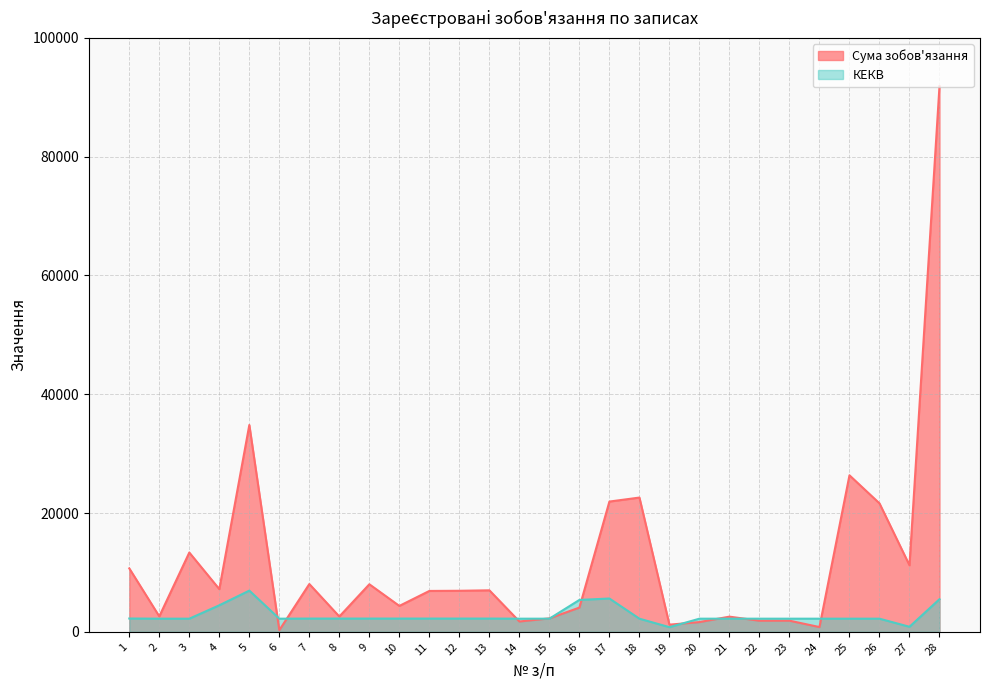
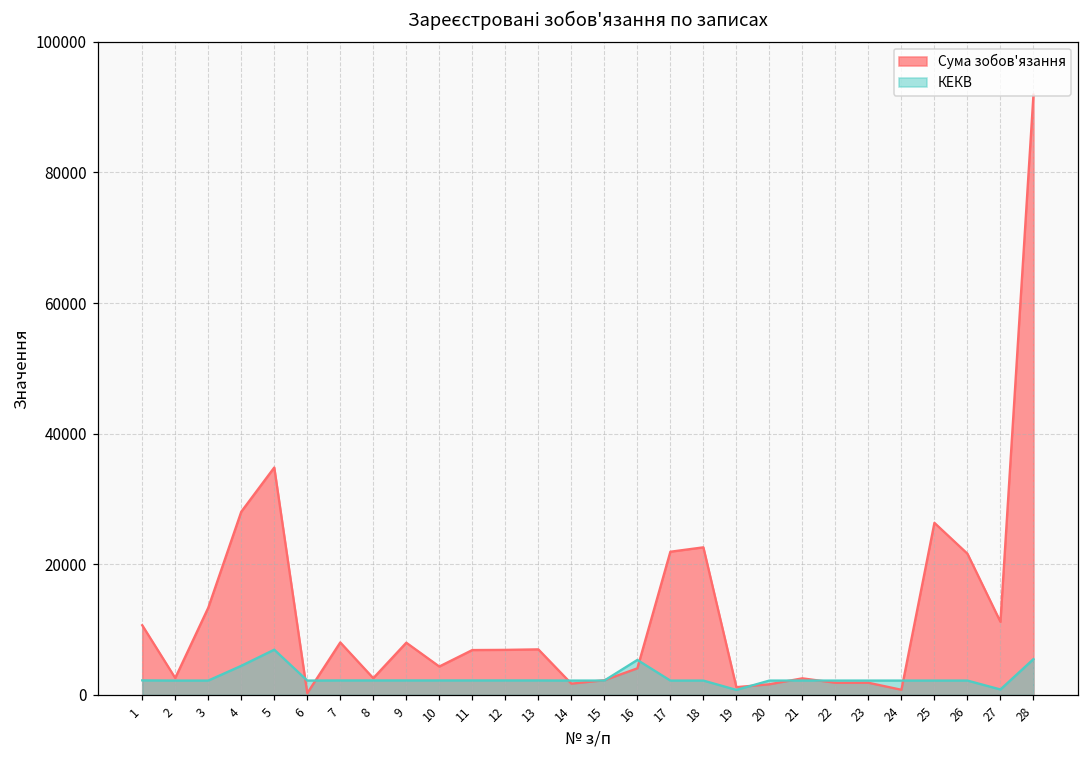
Сума зобов'язання, 4: 7000 -> 28000
КЕКВ, 17: 6000 -> 2000
